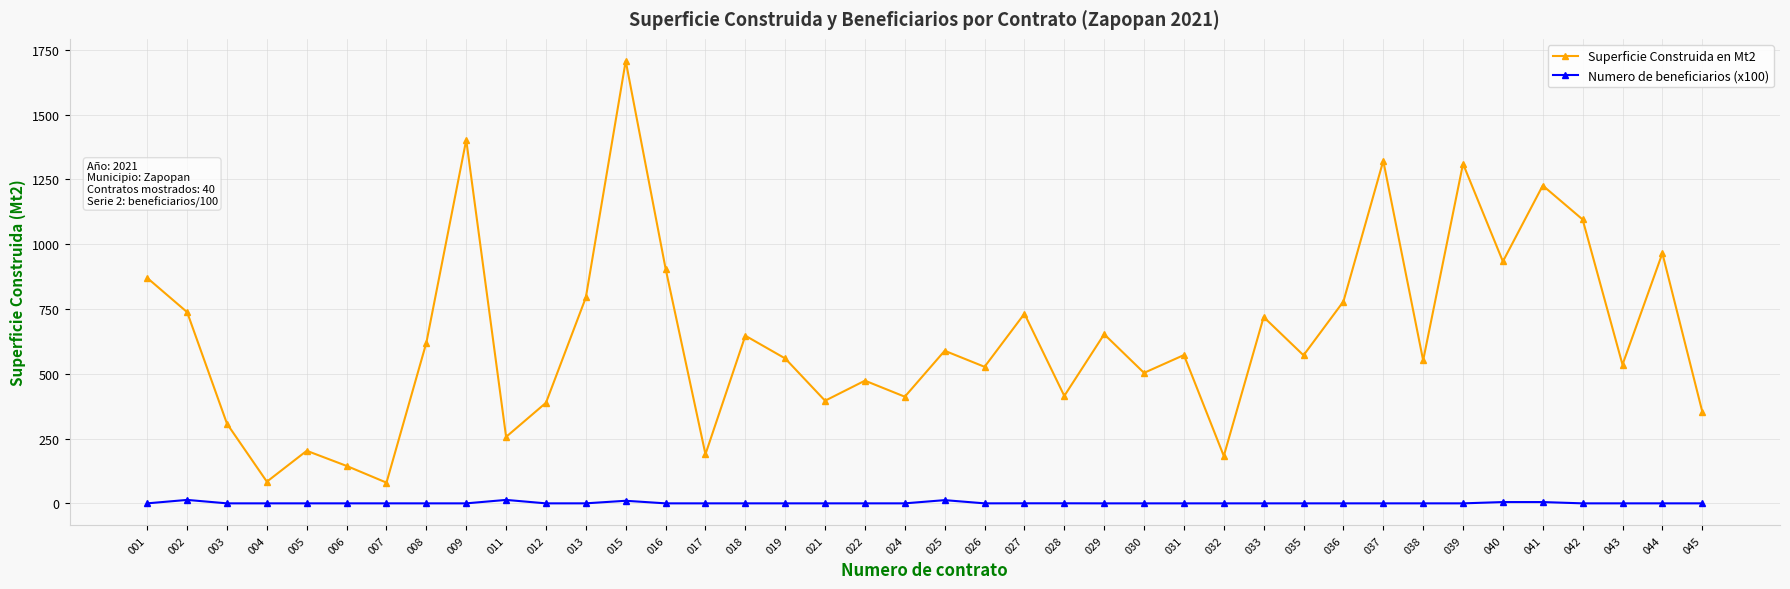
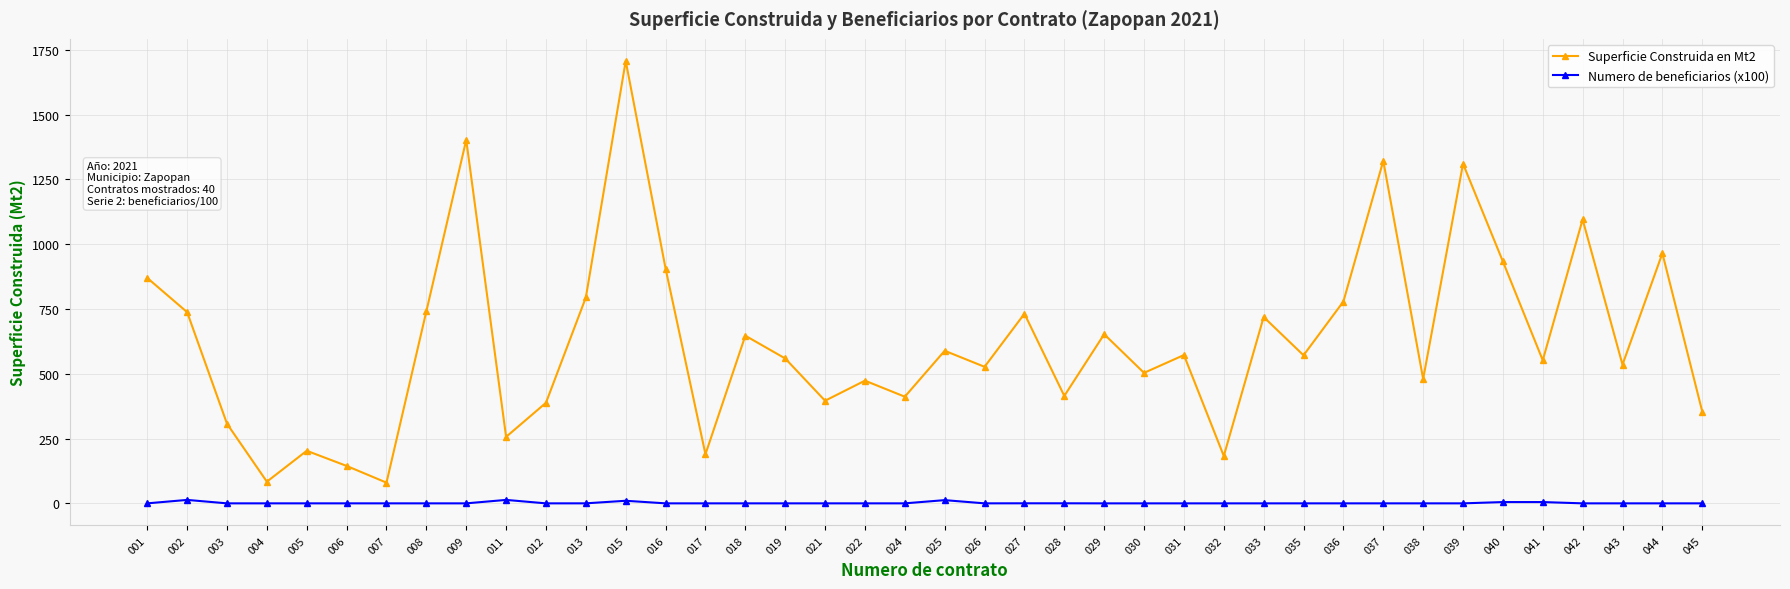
Superficie Construida en Mt2, 008: 620 -> 740
Superficie Construida en Mt2, 038: 550 -> 480
Superficie Construida en Mt2, 041: 1230 -> 550
